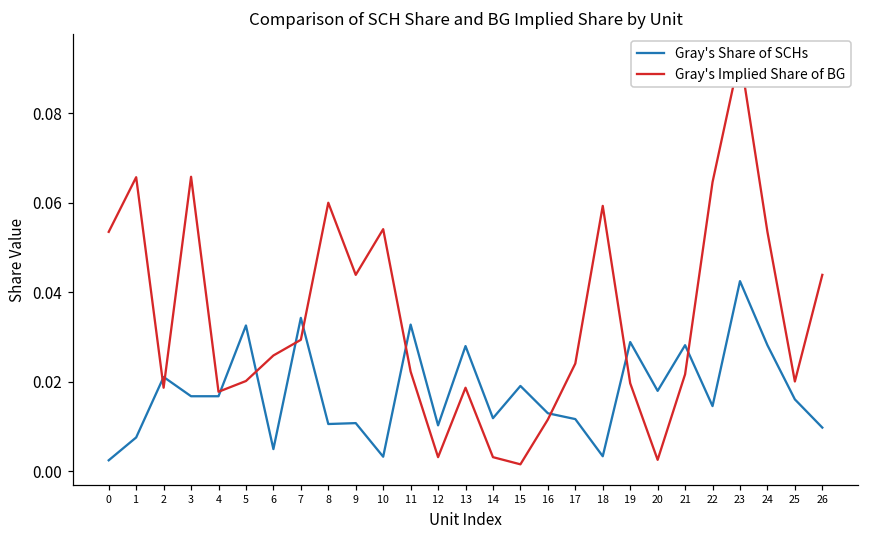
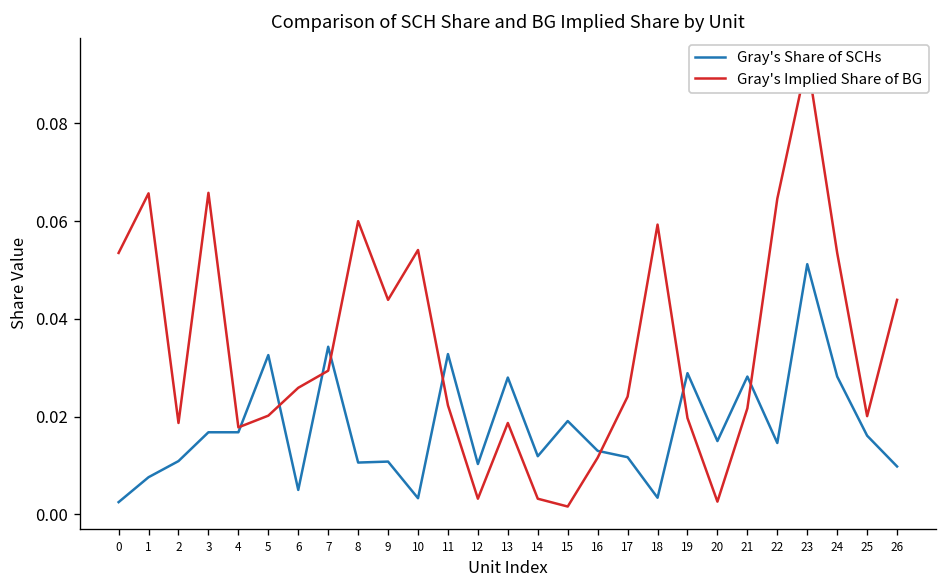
Gray's Share of SCHs, 2: 0.021 -> 0.011
Gray's Share of SCHs, 20: 0.018 -> 0.015
Gray's Share of SCHs, 23: 0.043 -> 0.051
